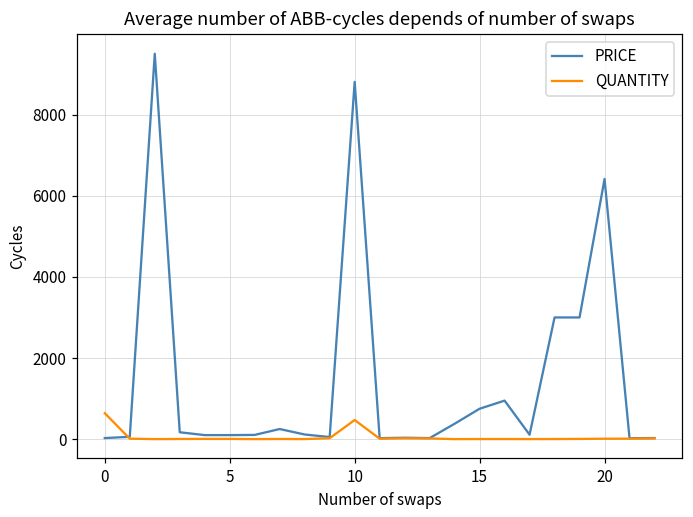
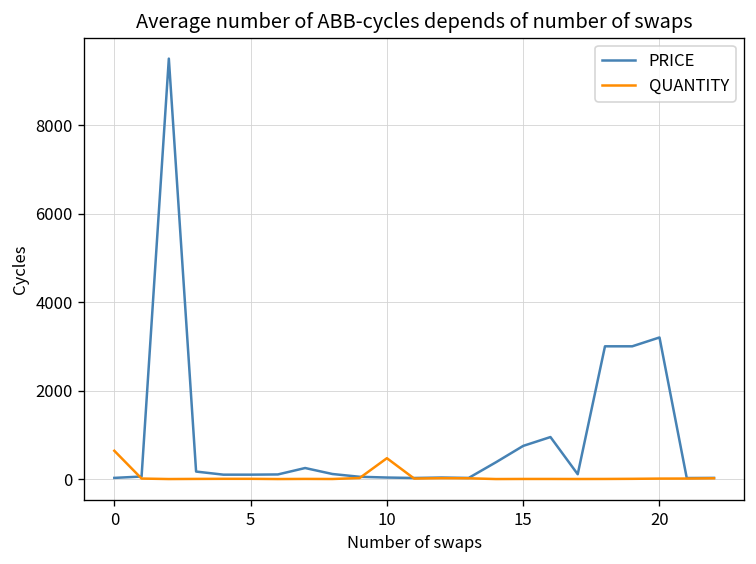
PRICE, 10: 8800 -> 0
PRICE, 20: 6400 -> 3200
